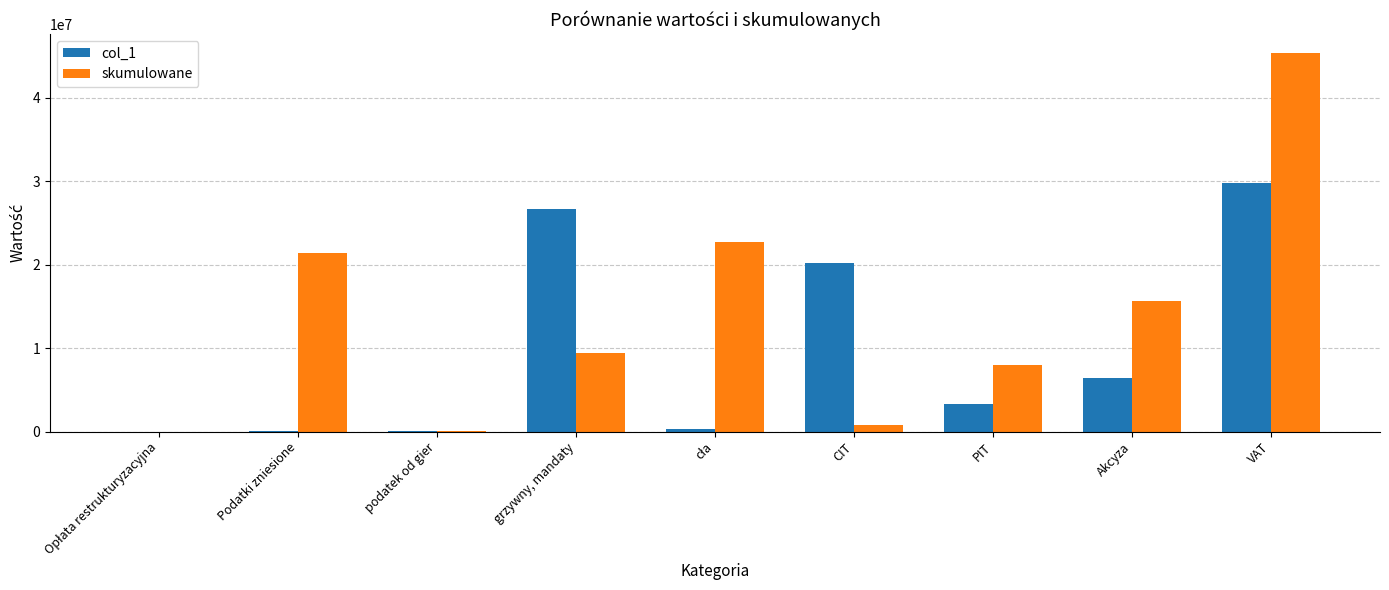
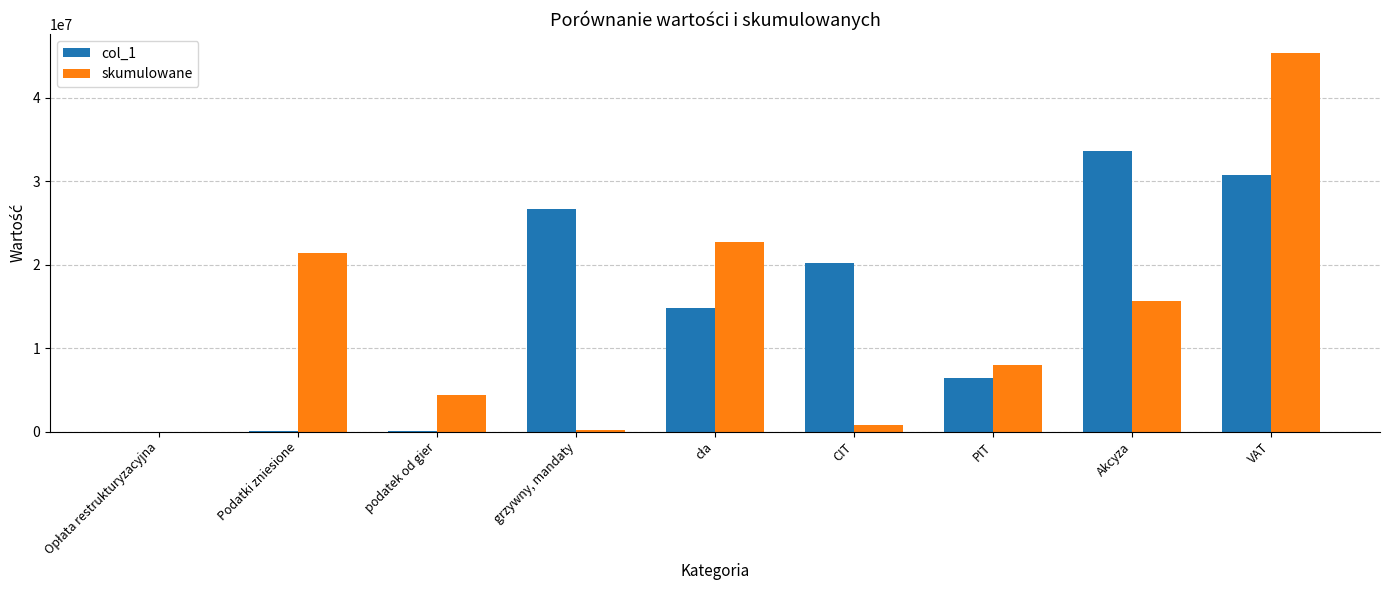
skumulowane, podatek od gier: 0 -> 4000000
skumulowane, grzywny, mandaty: 9000000 -> 0
col_1, cła: 0 -> 15000000
col_1, PIT: 3000000 -> 6000000
col_1, Akcyza: 6000000 -> 34000000
col_1, VAT: 30000000 -> 31000000
